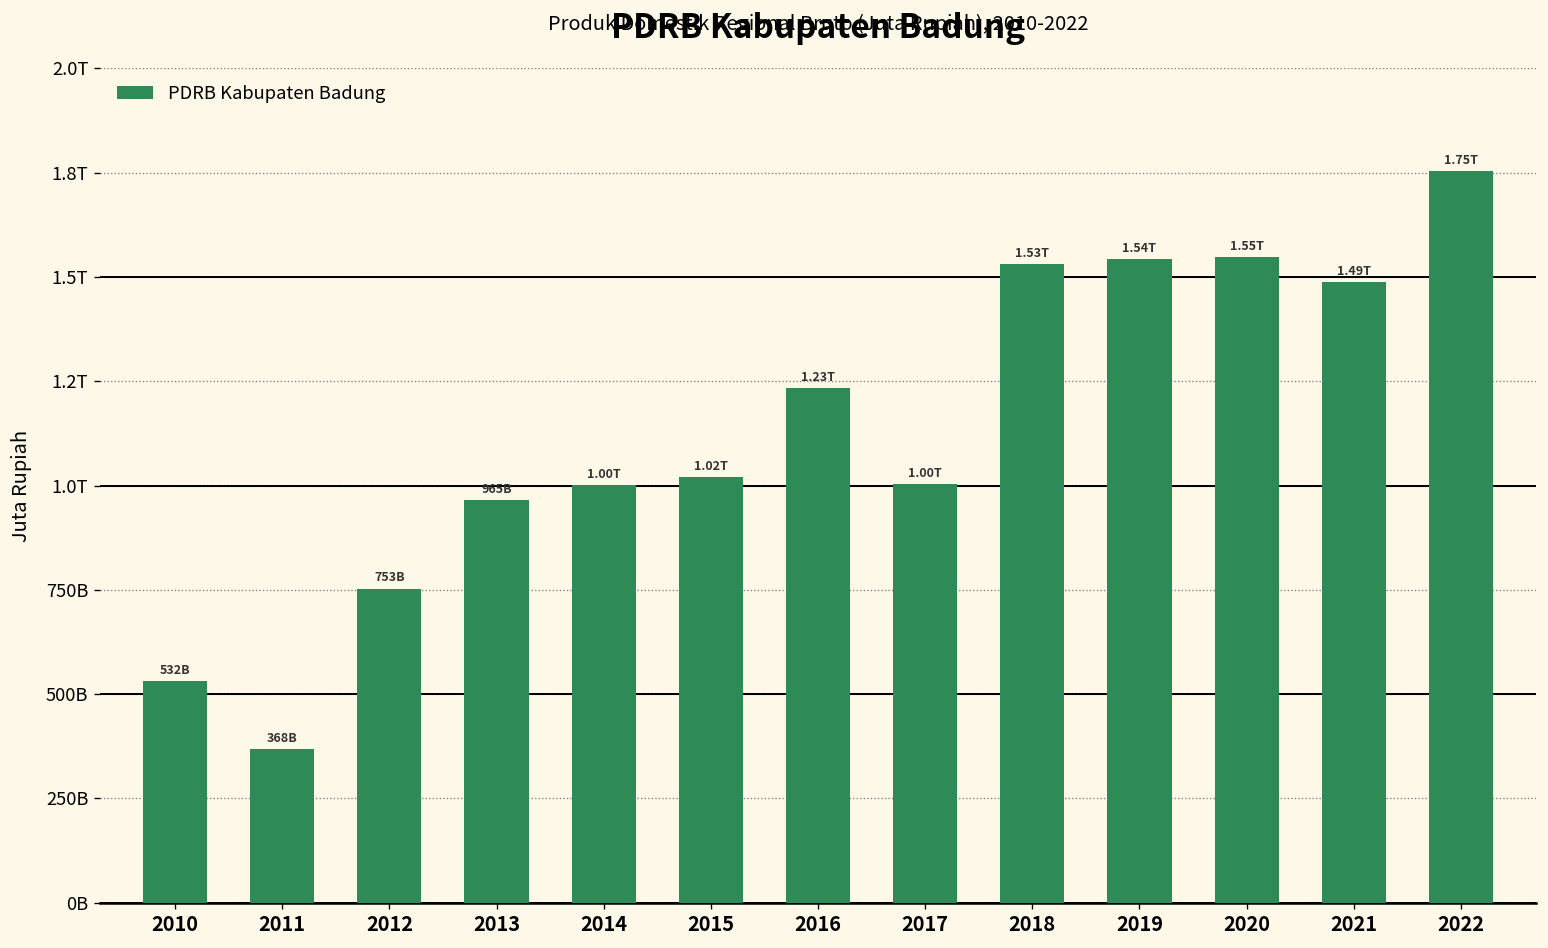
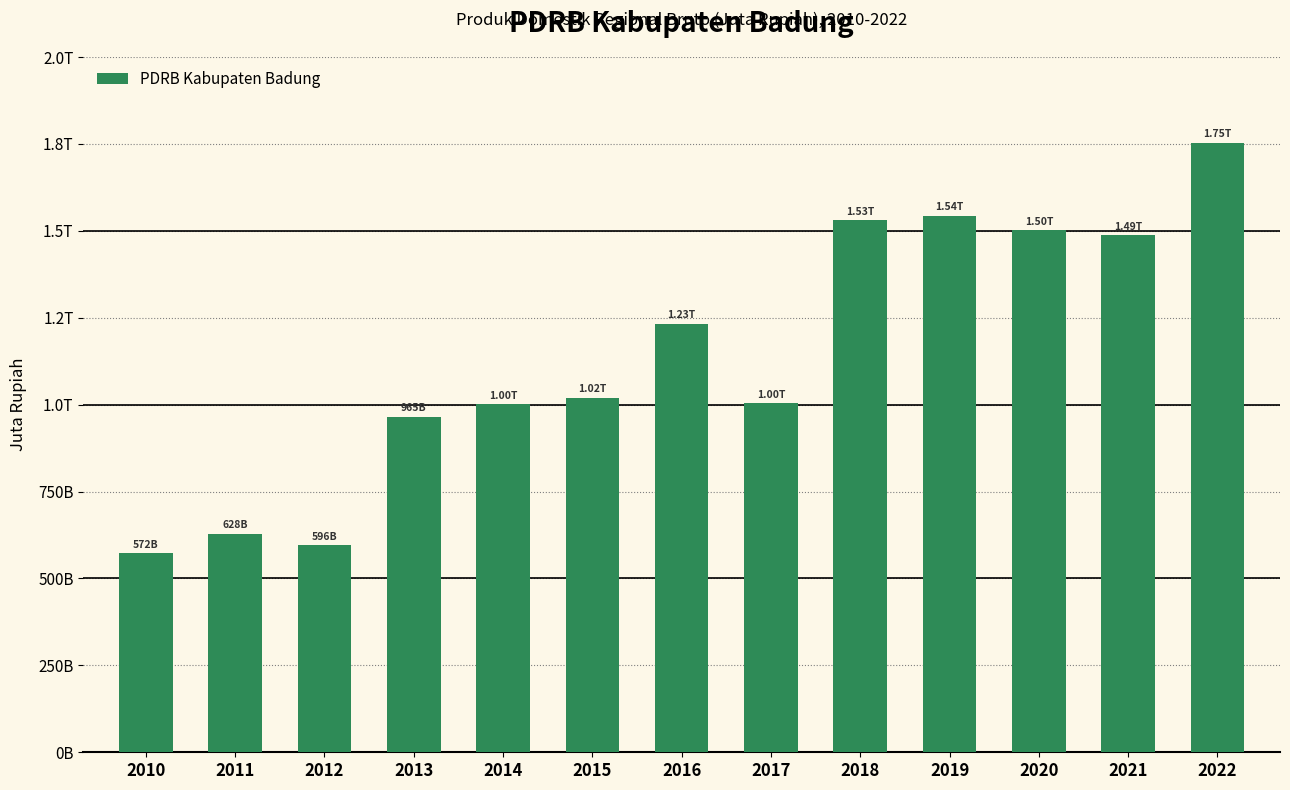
2010: 532B -> 572B
2011: 368B -> 628B
2012: 753B -> 596B
2020: 1.55T -> 1.50T
